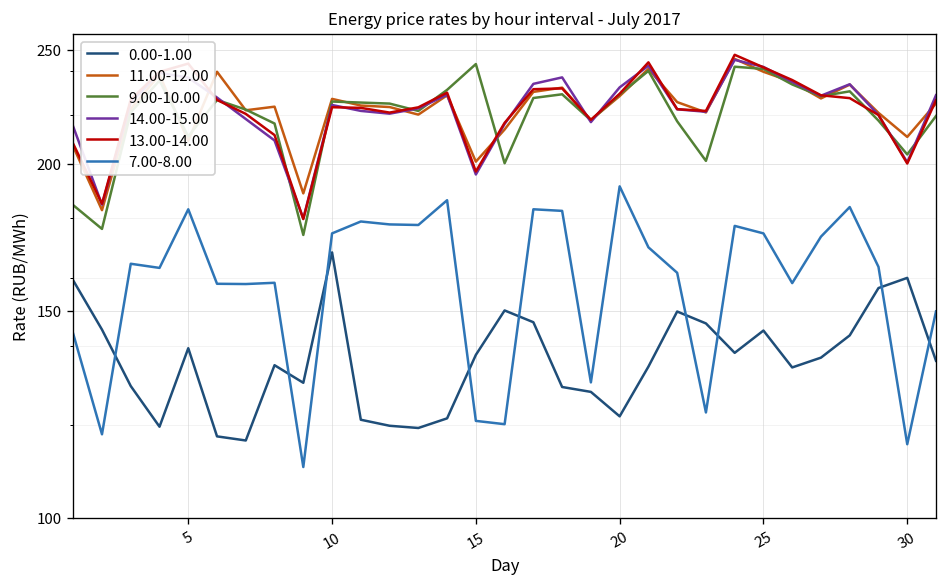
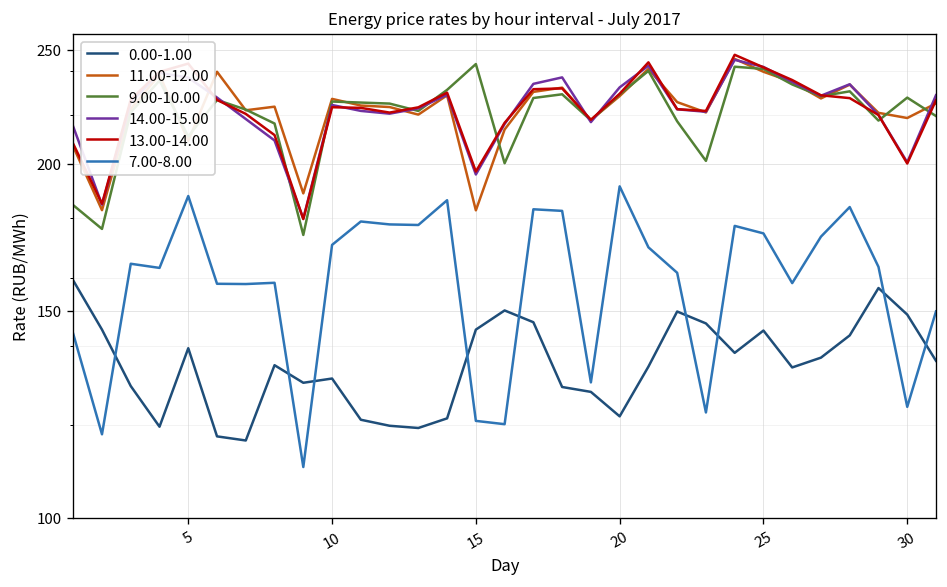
7.00-8.00, 5: 183 -> 188
0.00-1.00, 10: 168 -> 131
7.00-8.00, 10: 175 -> 171
0.00-1.00, 15: 138 -> 145
11.00-12.00, 15: 201 -> 183
0.00-1.00, 30: 160 -> 149
11.00-12.00, 30: 211 -> 219
9.00-10.00, 30: 204 -> 228
7.00-8.00, 30: 116 -> 124
